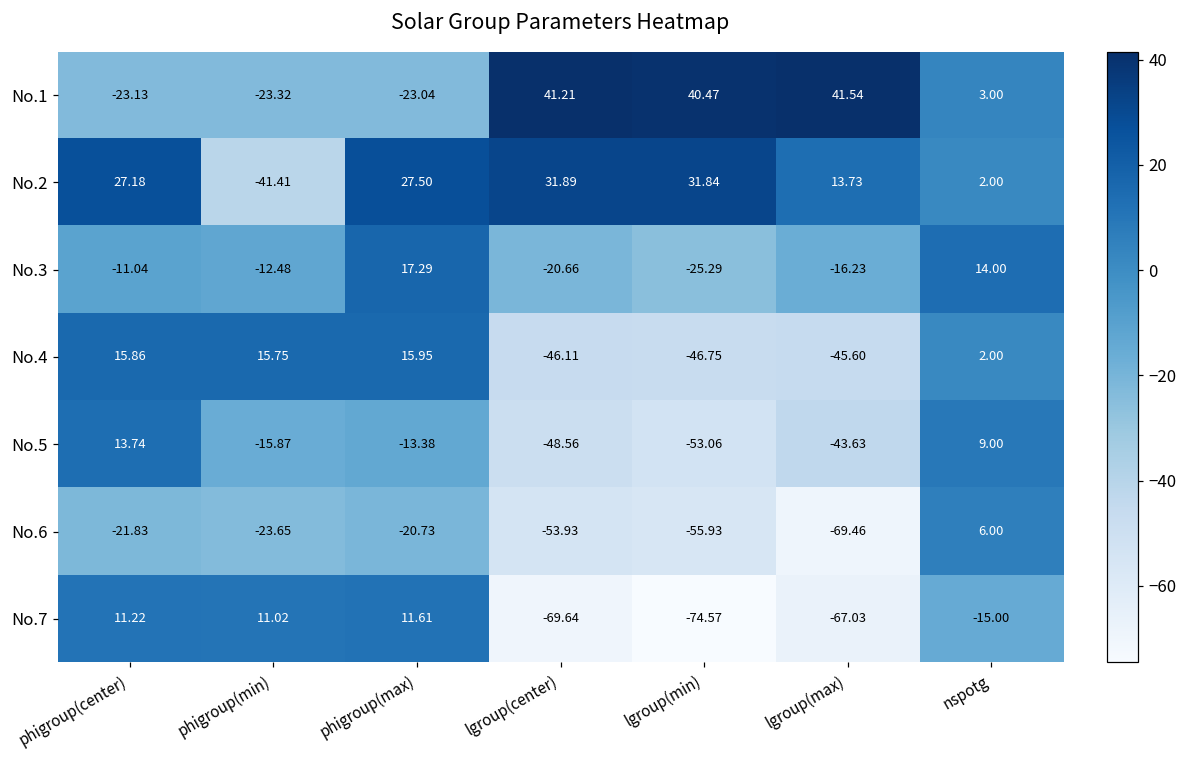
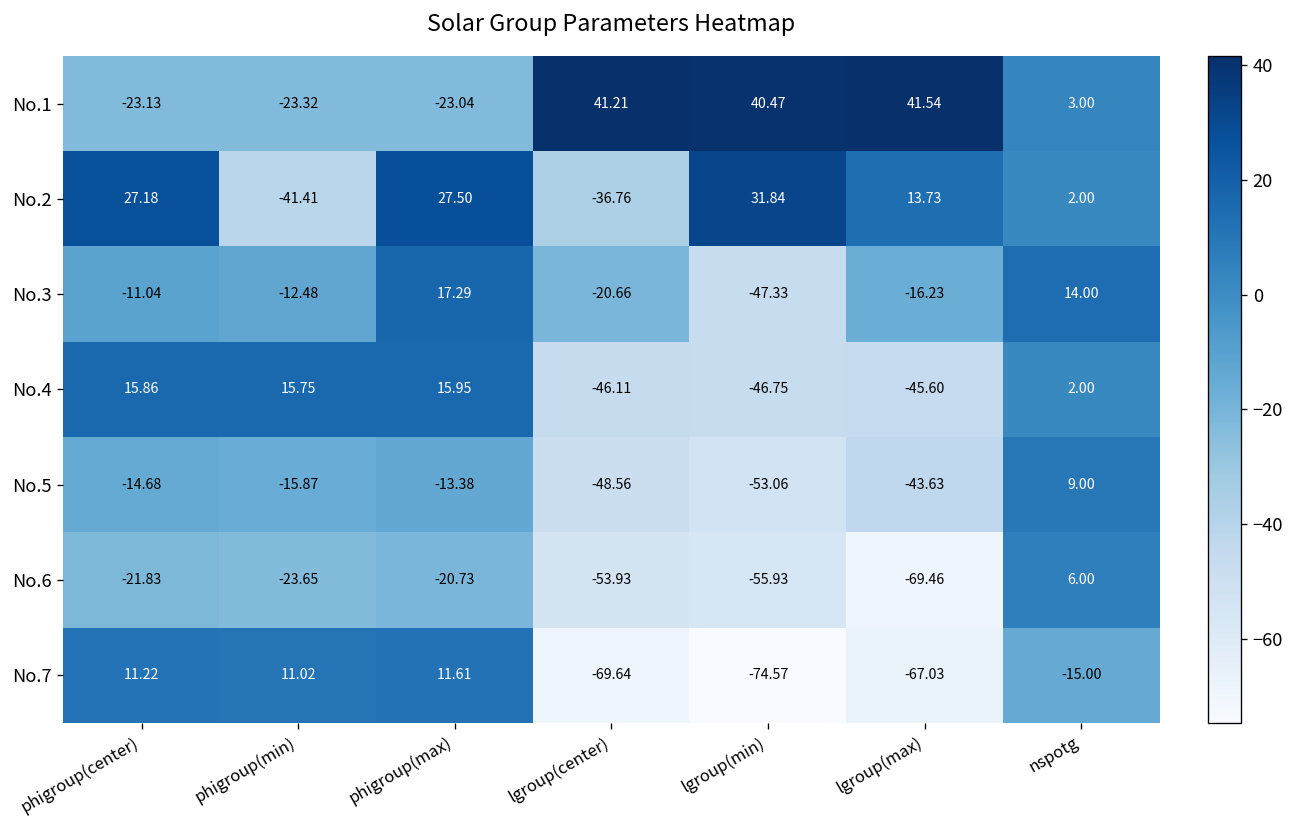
No.2, lgroup(center): 31.89 -> -36.76
No.3, lgroup(min): -25.29 -> -47.33
No.5, phigroup(center): 13.74 -> -14.68
